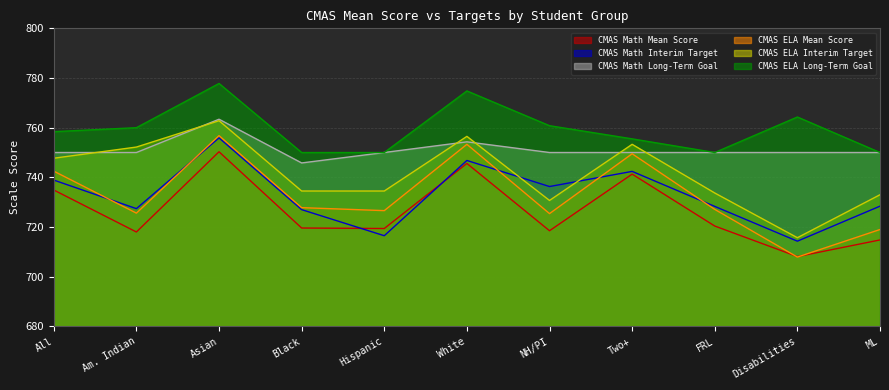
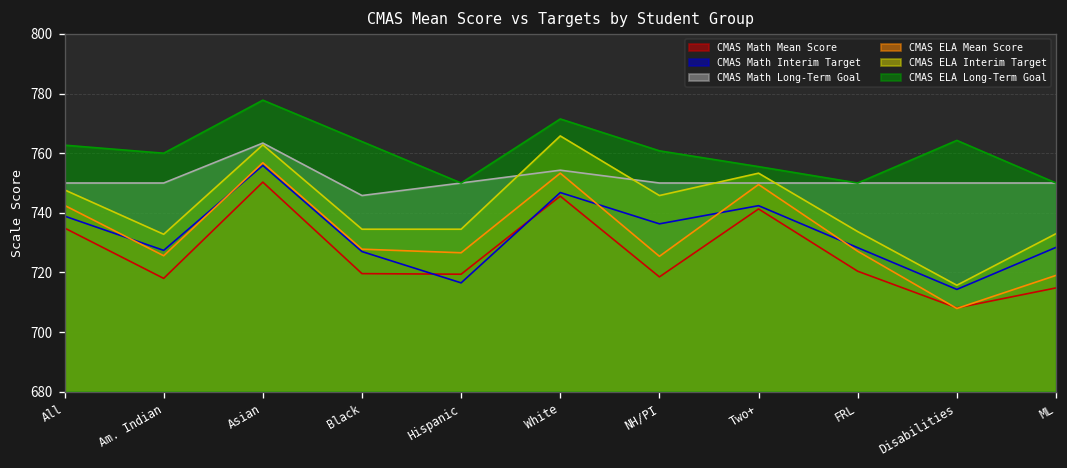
CMAS ELA Long-Term Goal, All: 758 -> 763
CMAS ELA Interim Target, Am. Indian: 752 -> 733
CMAS ELA Long-Term Goal, Black: 750 -> 764
CMAS ELA Interim Target, White: 757 -> 766
CMAS ELA Long-Term Goal, White: 775 -> 772
CMAS ELA Interim Target, NH/PI: 731 -> 746
